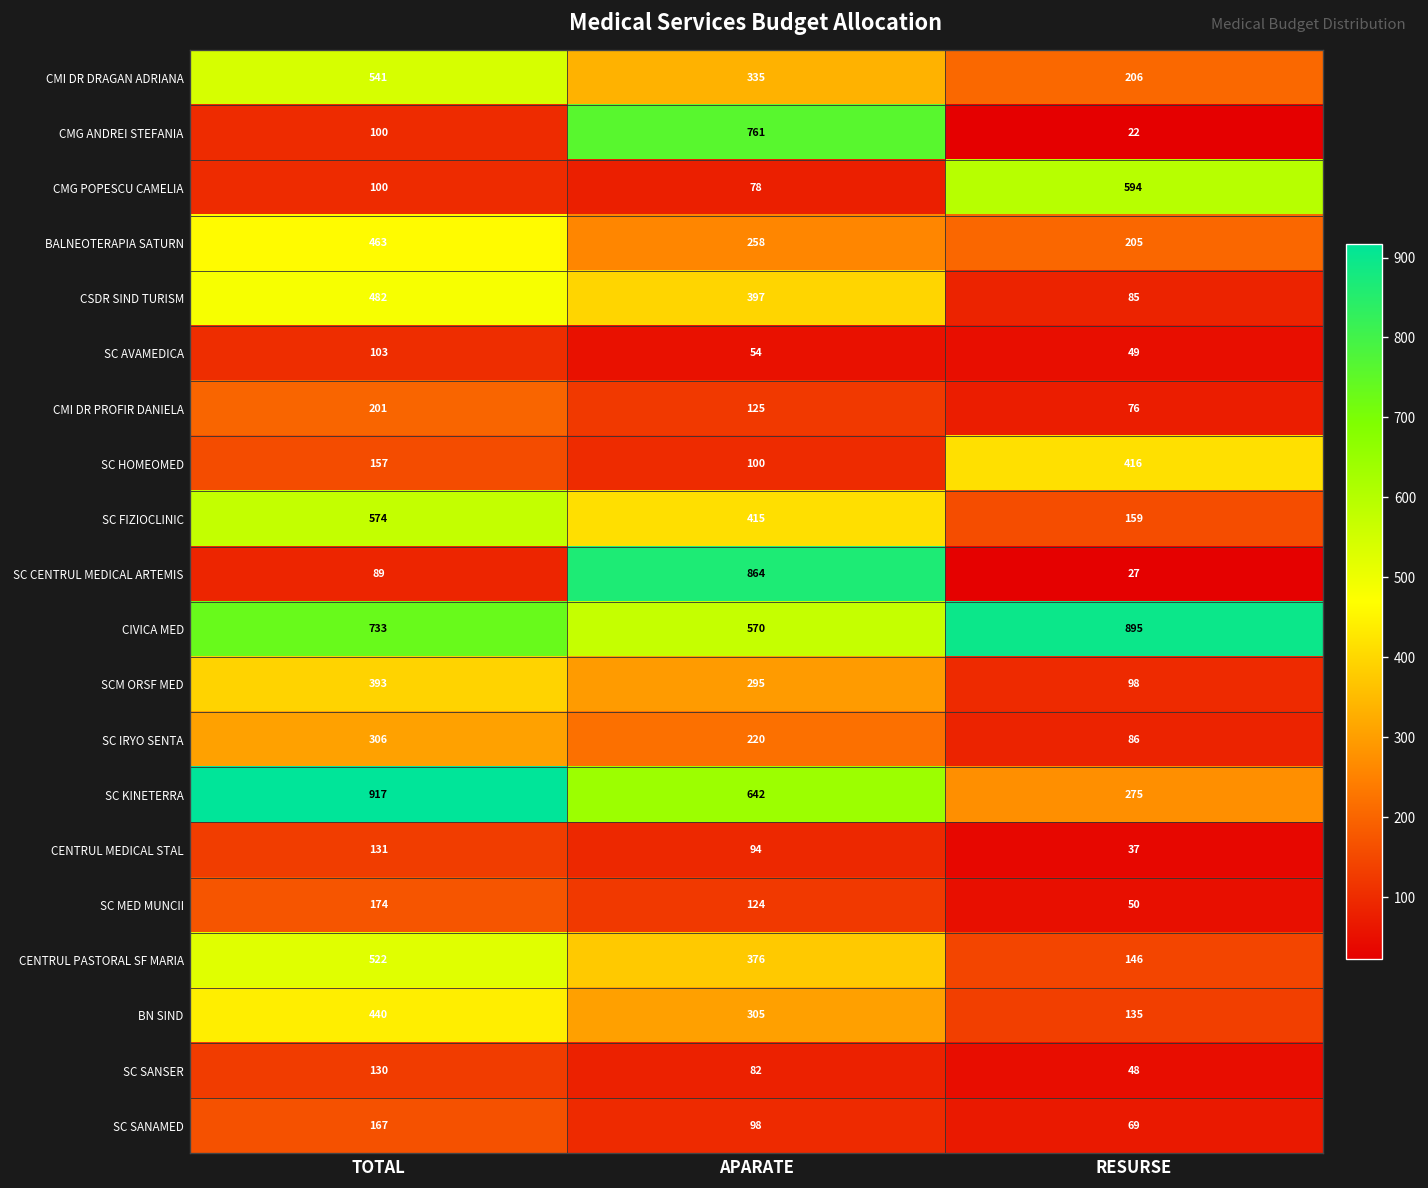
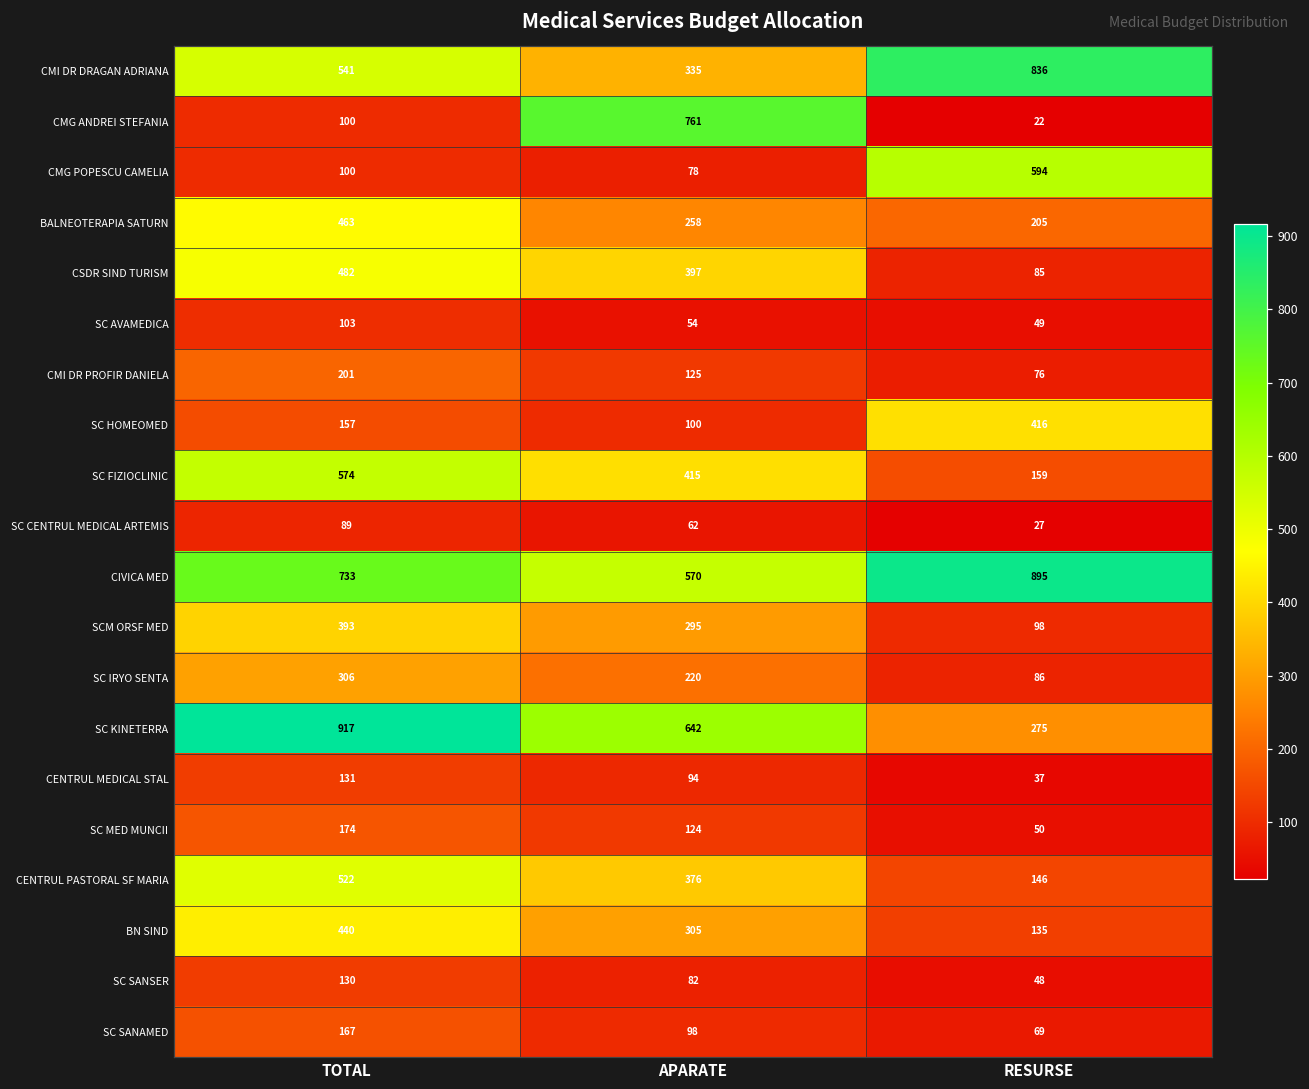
CMI DR DRAGAN ADRIANA, RESURSE: 206 -> 836
SC CENTRUL MEDICAL ARTEMIS, APARATE: 864 -> 62
